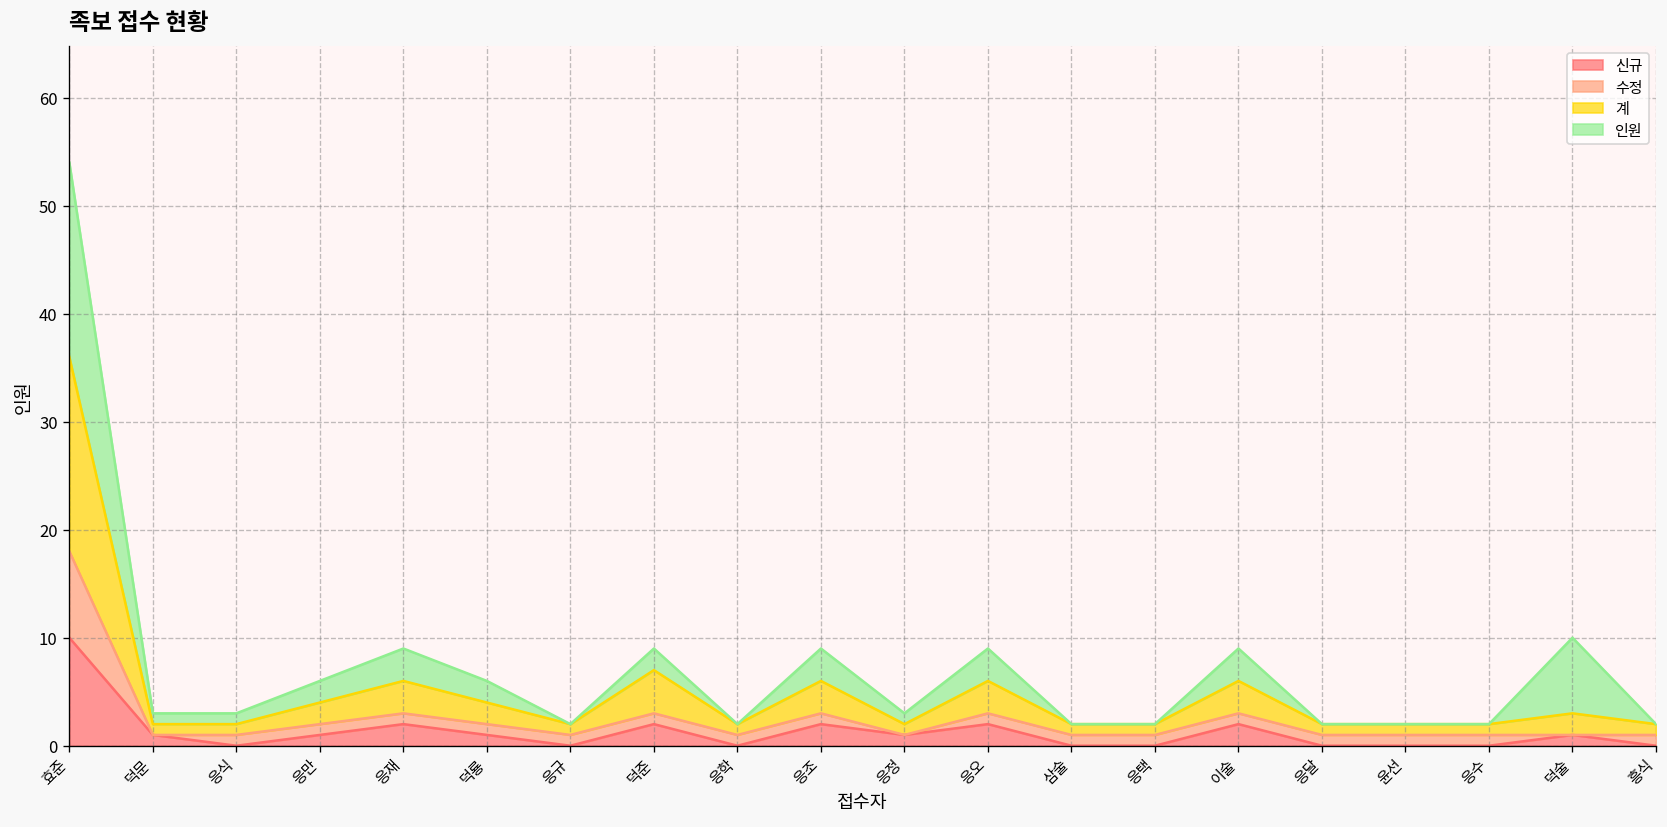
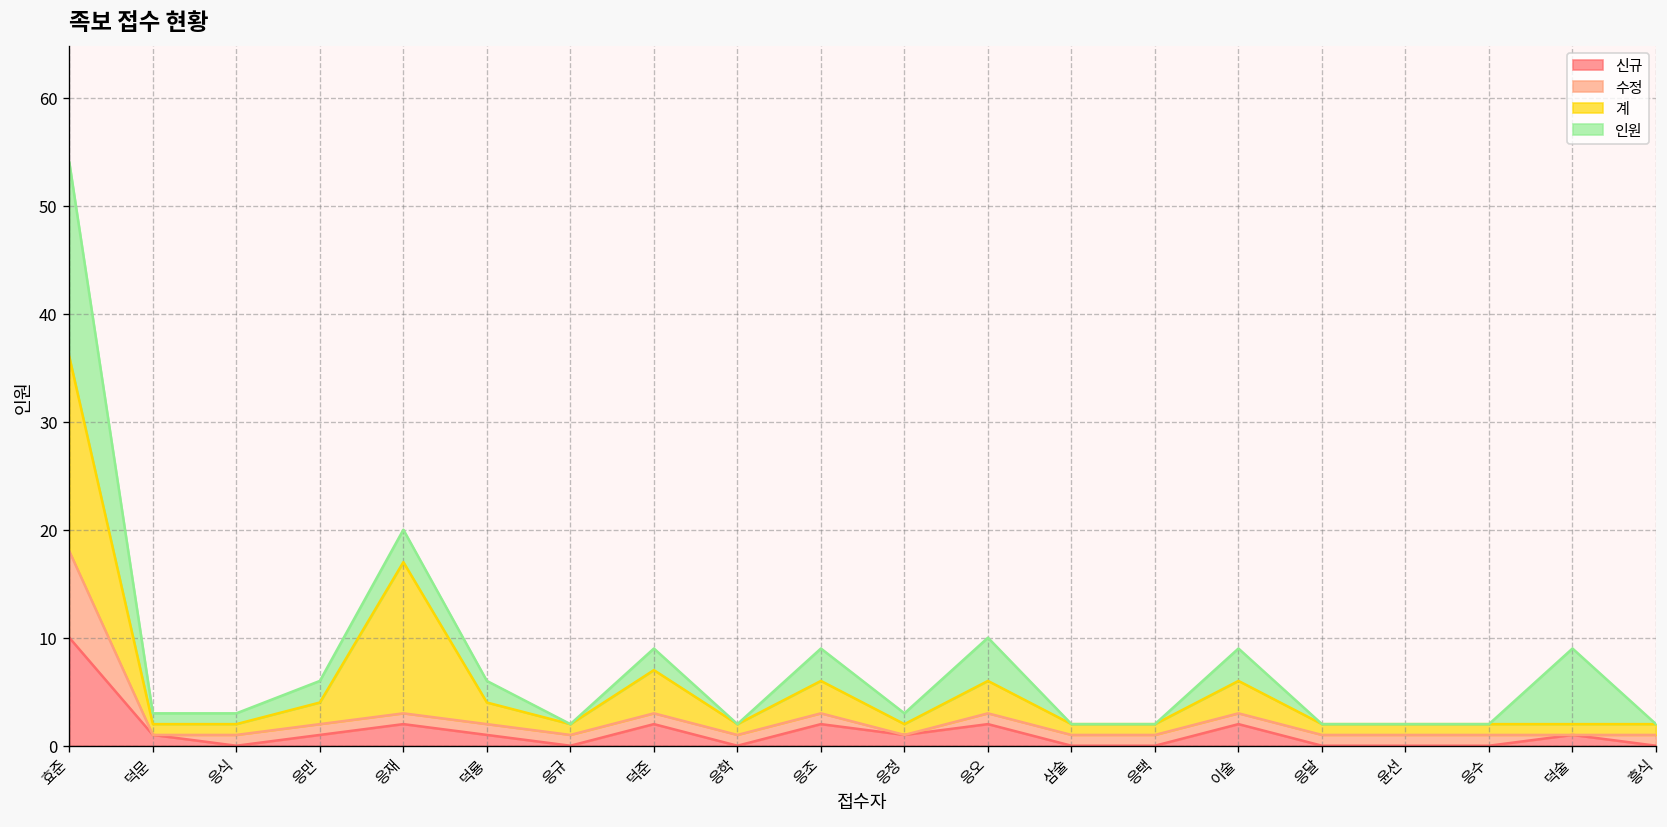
계, 응재: 3 -> 14
인원, 응오: 3 -> 4
계, 덕술: 2 -> 1
